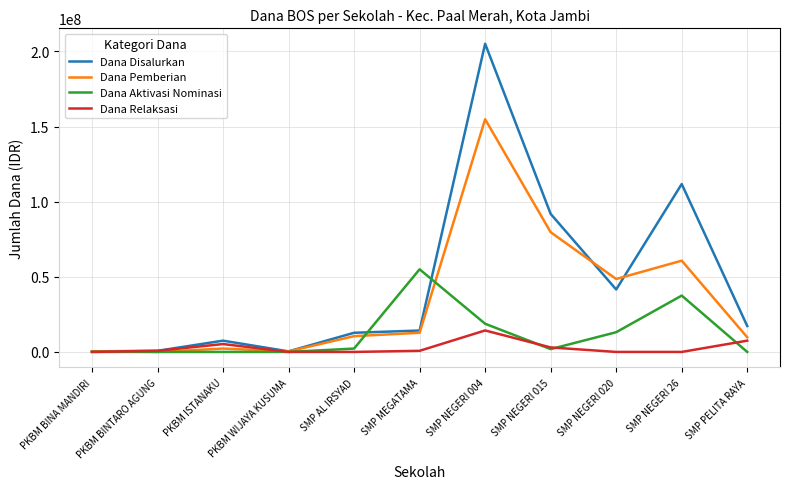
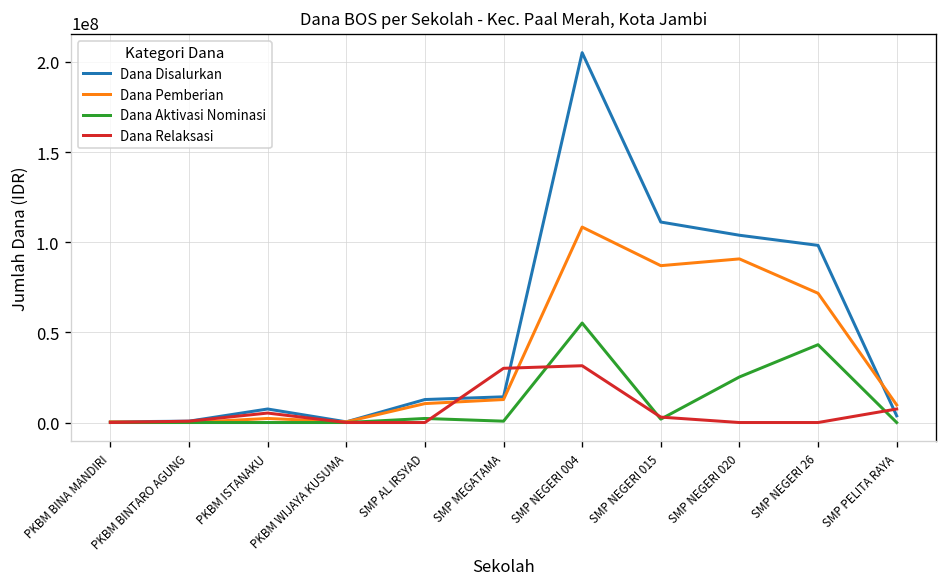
Dana Aktivasi Nominasi, SMP MEGATAMA: 55000000 -> 1000000
Dana Relaksasi, SMP MEGATAMA: 1000000 -> 30000000
Dana Pemberian, SMP NEGERI 004: 155000000 -> 108000000
Dana Aktivasi Nominasi, SMP NEGERI 004: 19000000 -> 55000000
Dana Relaksasi, SMP NEGERI 004: 14000000 -> 32000000
Dana Disalurkan, SMP NEGERI 015: 92000000 -> 111000000
Dana Pemberian, SMP NEGERI 015: 80000000 -> 87000000
Dana Disalurkan, SMP NEGERI 020: 42000000 -> 104000000
Dana Pemberian, SMP NEGERI 020: 49000000 -> 91000000
Dana Aktivasi Nominasi, SMP NEGERI 020: 13000000 -> 25000000
Dana Disalurkan, SMP NEGERI 26: 112000000 -> 98000000
Dana Pemberian, SMP NEGERI 26: 61000000 -> 72000000
Dana Aktivasi Nominasi, SMP NEGERI 26: 38000000 -> 43000000
Dana Disalurkan, SMP PELITA RAYA: 17000000 -> 4000000
